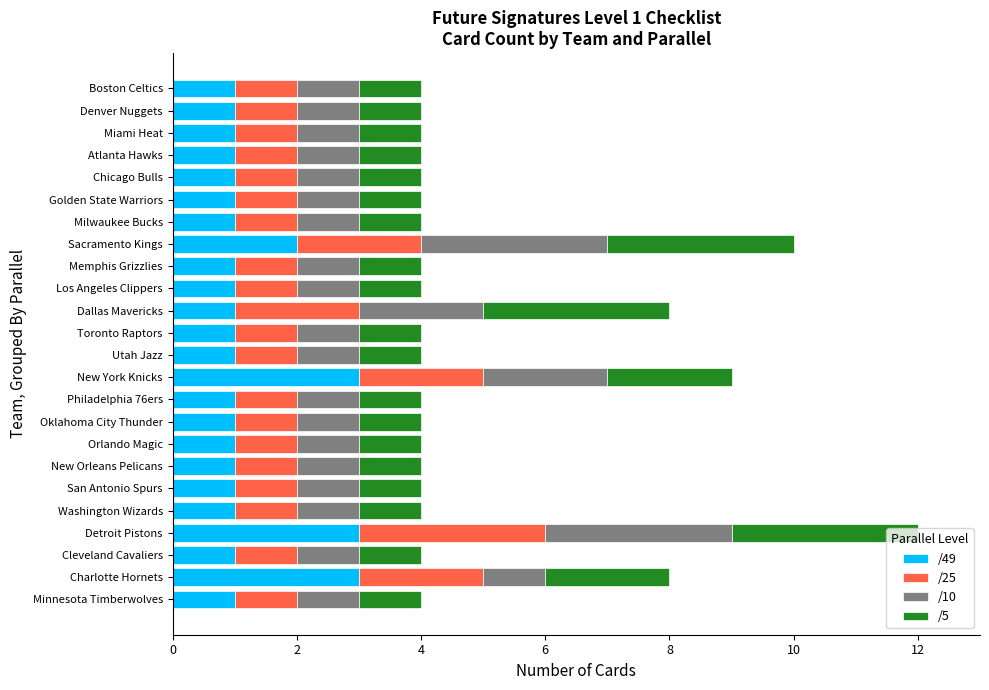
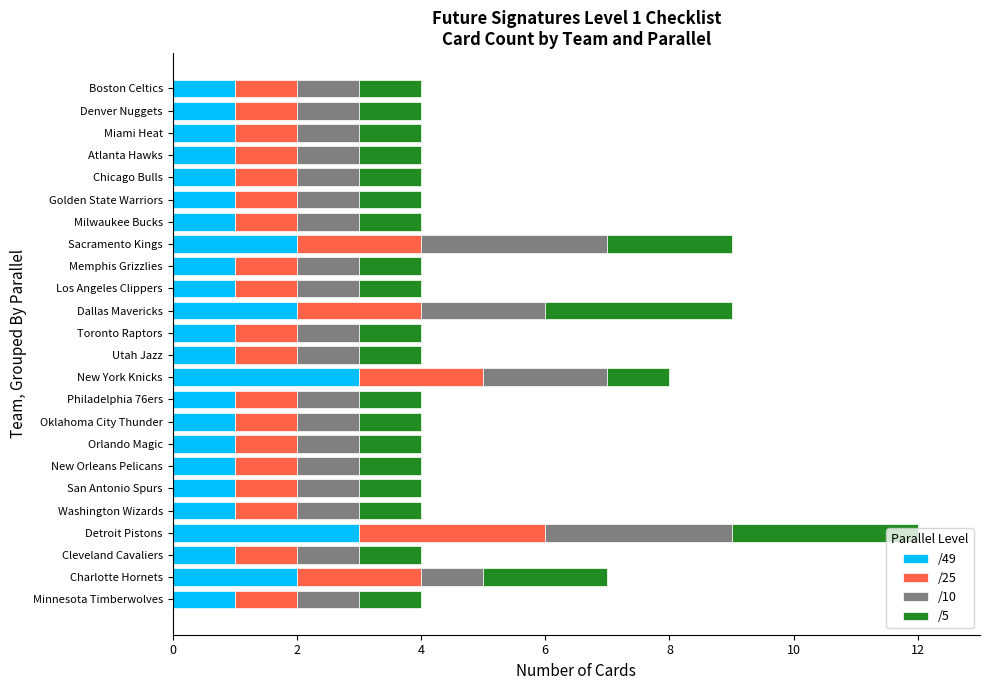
/5, Sacramento Kings: 3 -> 2
/49, Dallas Mavericks: 1 -> 2
/5, New York Knicks: 2 -> 1
/49, Charlotte Hornets: 3 -> 2
